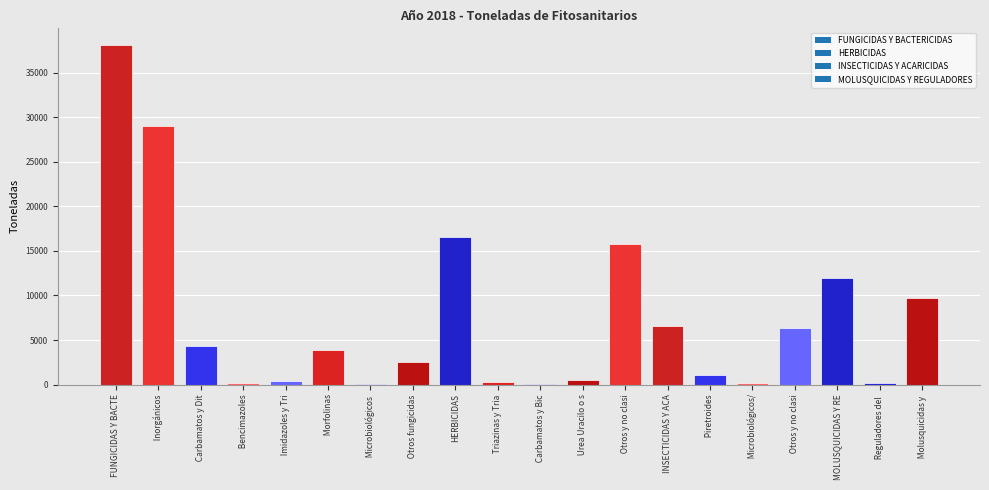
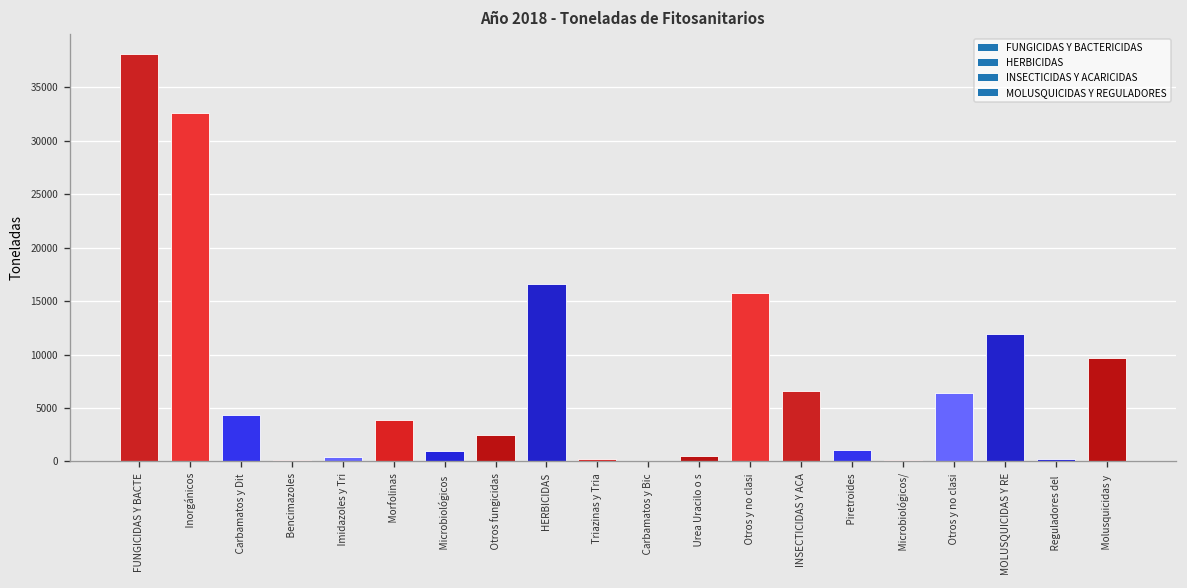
Inorgánicos: 29000 -> 33000
Microbiológicos: 0 -> 1000
